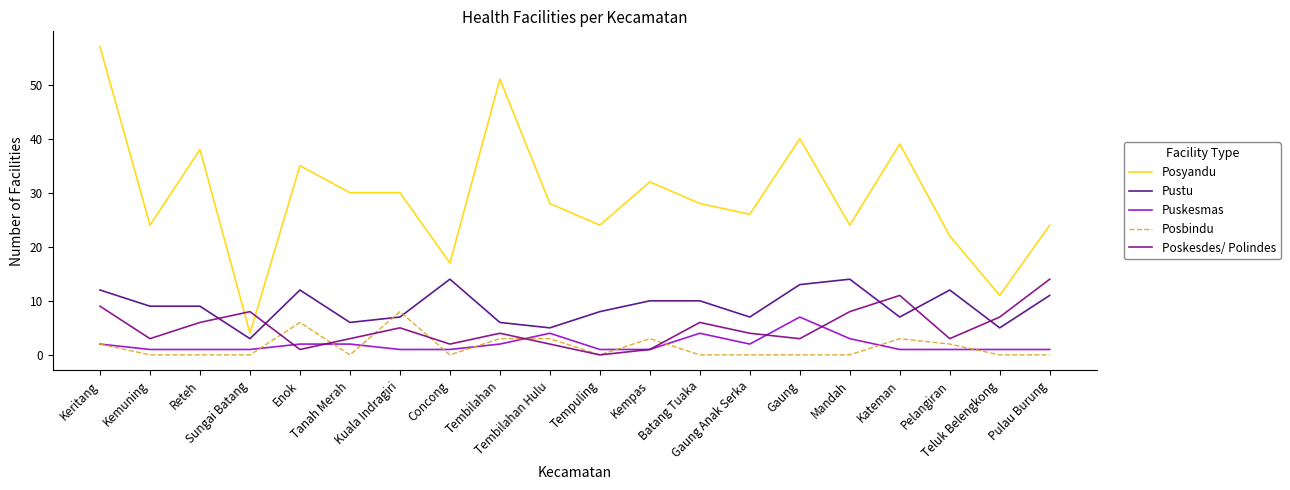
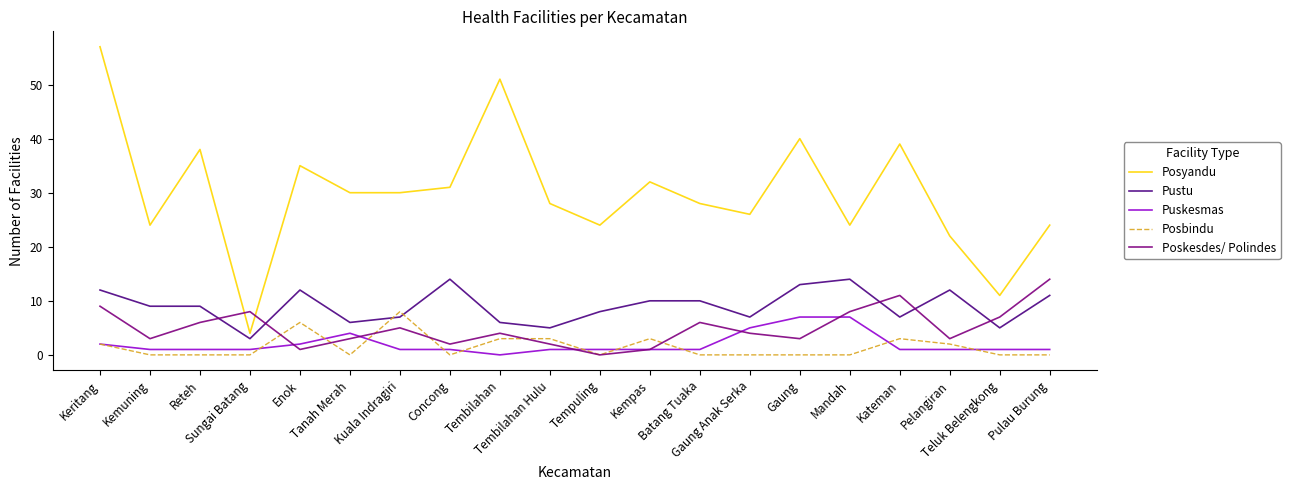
Puskesmas, Tanah Merah: 2 -> 4
Posyandu, Concong: 17 -> 31
Puskesmas, Tembilahan: 2 -> 0
Puskesmas, Tembilahan Hulu: 4 -> 1
Puskesmas, Batang Tuaka: 4 -> 1
Puskesmas, Gaung Anak Serka: 2 -> 5
Puskesmas, Mandah: 3 -> 7
